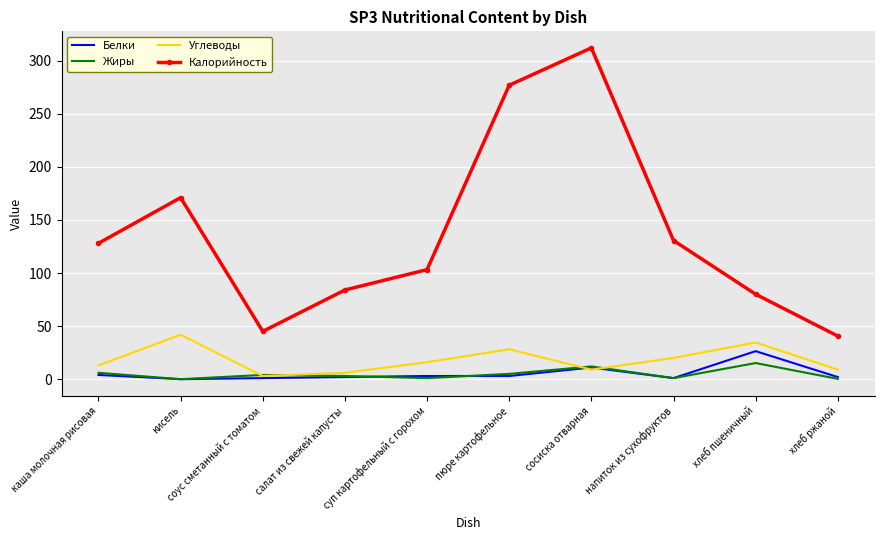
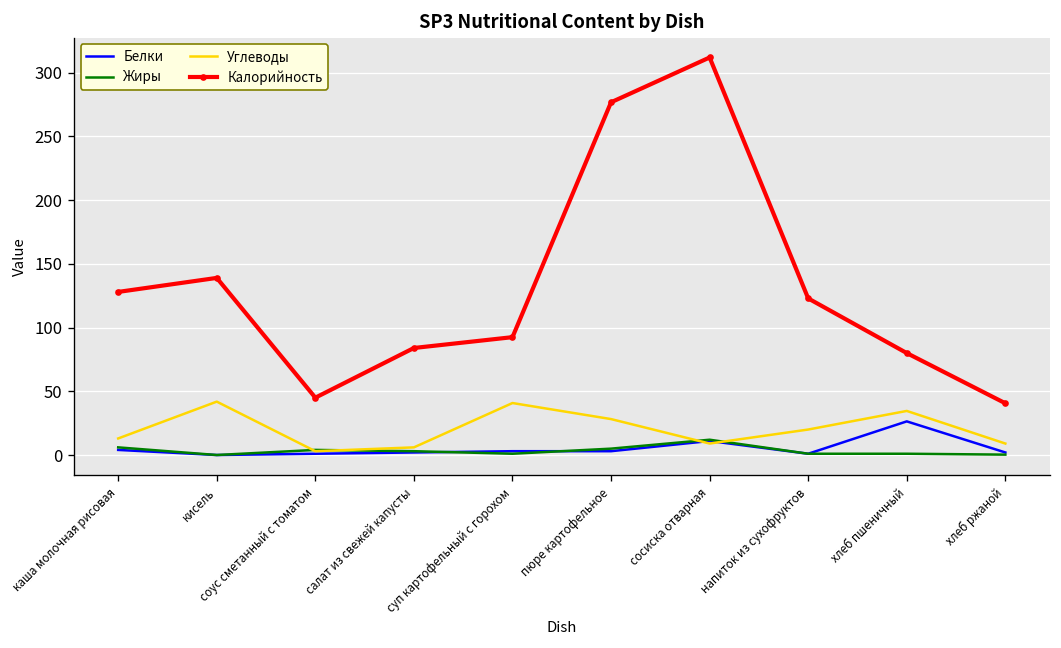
Калорийность, кисель: 171 -> 139
Углеводы, суп картофельный с горохом: 16 -> 41
Калорийность, суп картофельный с горохом: 103 -> 93
Калорийность, напиток из сухофруктов: 131 -> 123
Жиры, хлеб пшеничный: 15 -> 1
